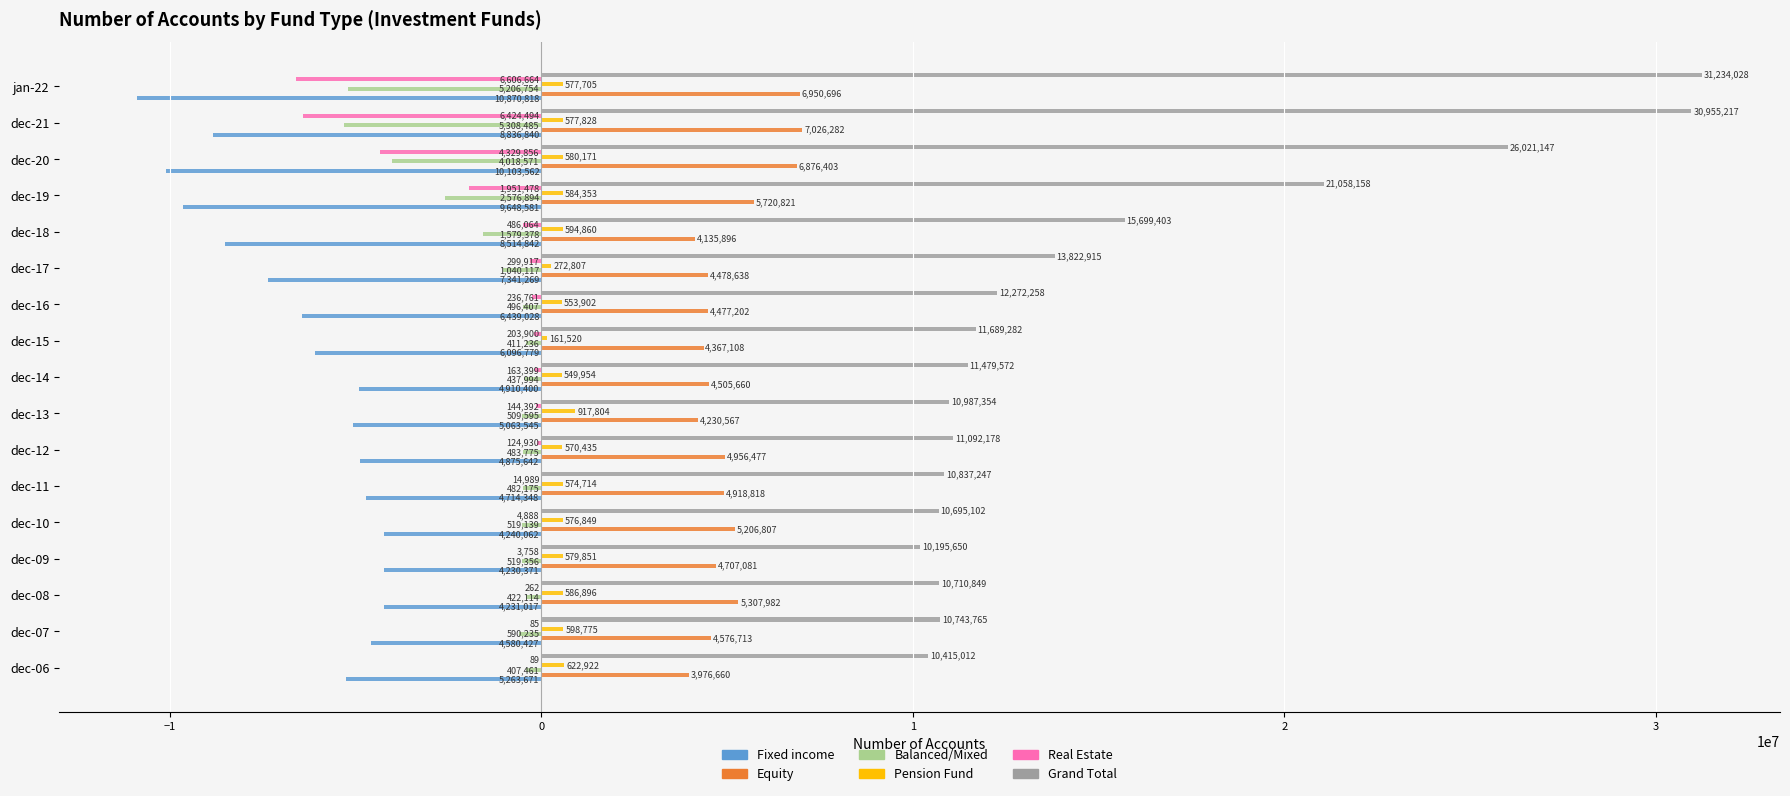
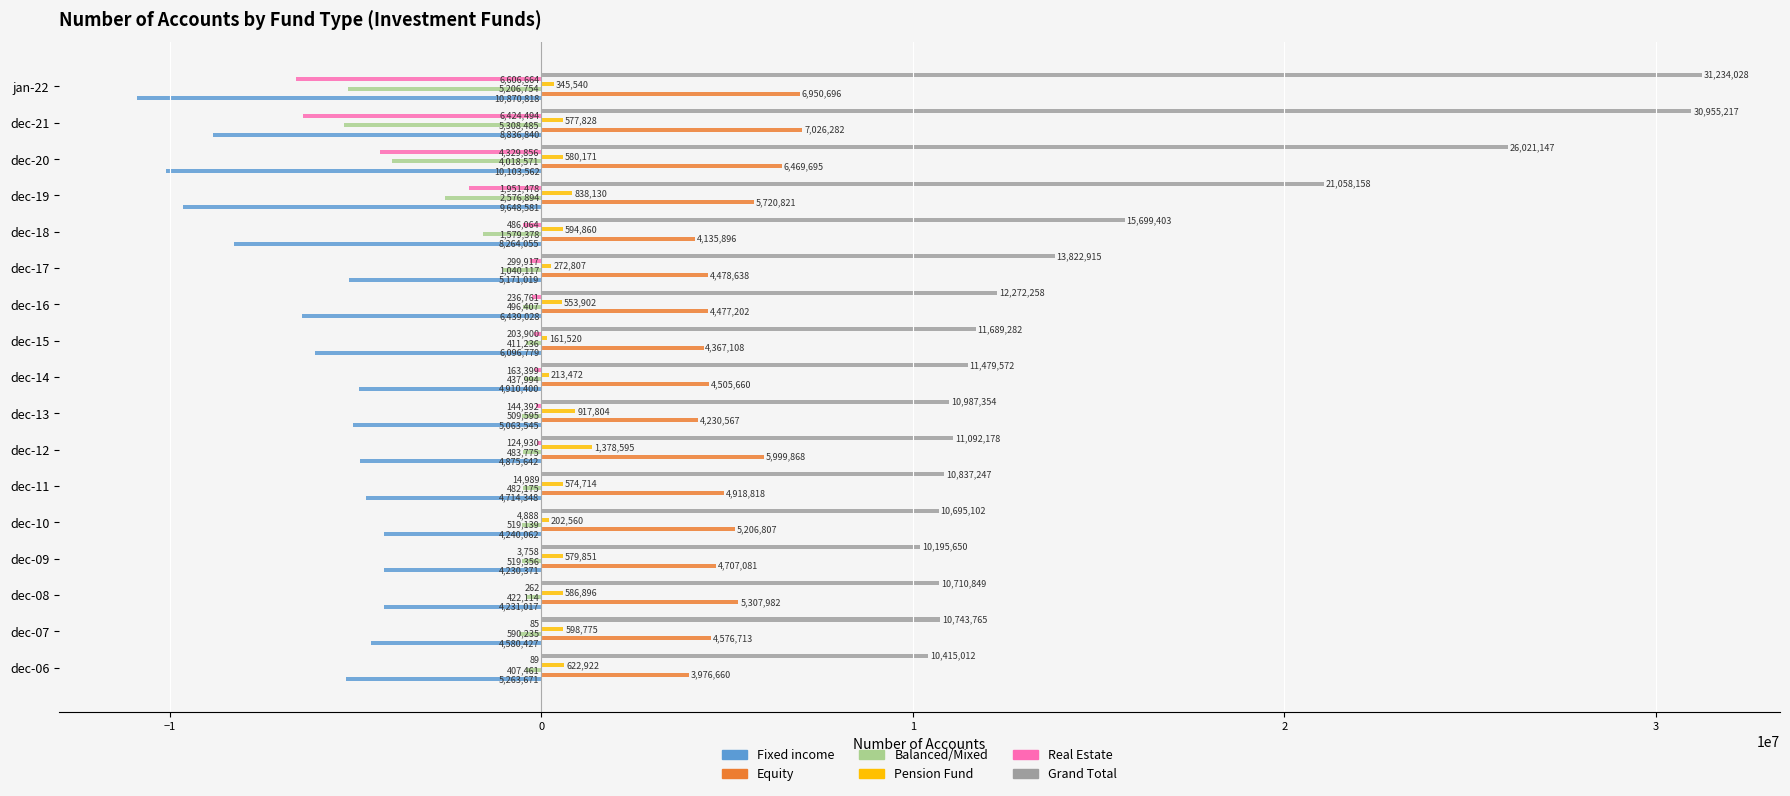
Pension Fund, jan-22: 577,705 -> 345,540
Equity, dec-20: 6,876,403 -> 6,469,695
Pension Fund, dec-19: 584,353 -> 838,130
Fixed income, dec-18: 8,514,842 -> 8,264,055
Fixed income, dec-17: 7,341,269 -> 5,171,019
Pension Fund, dec-14: 549,954 -> 213,472
Pension Fund, dec-12: 570,435 -> 1,378,595
Equity, dec-12: 4,956,477 -> 5,999,868
Pension Fund, dec-10: 576,849 -> 202,560
